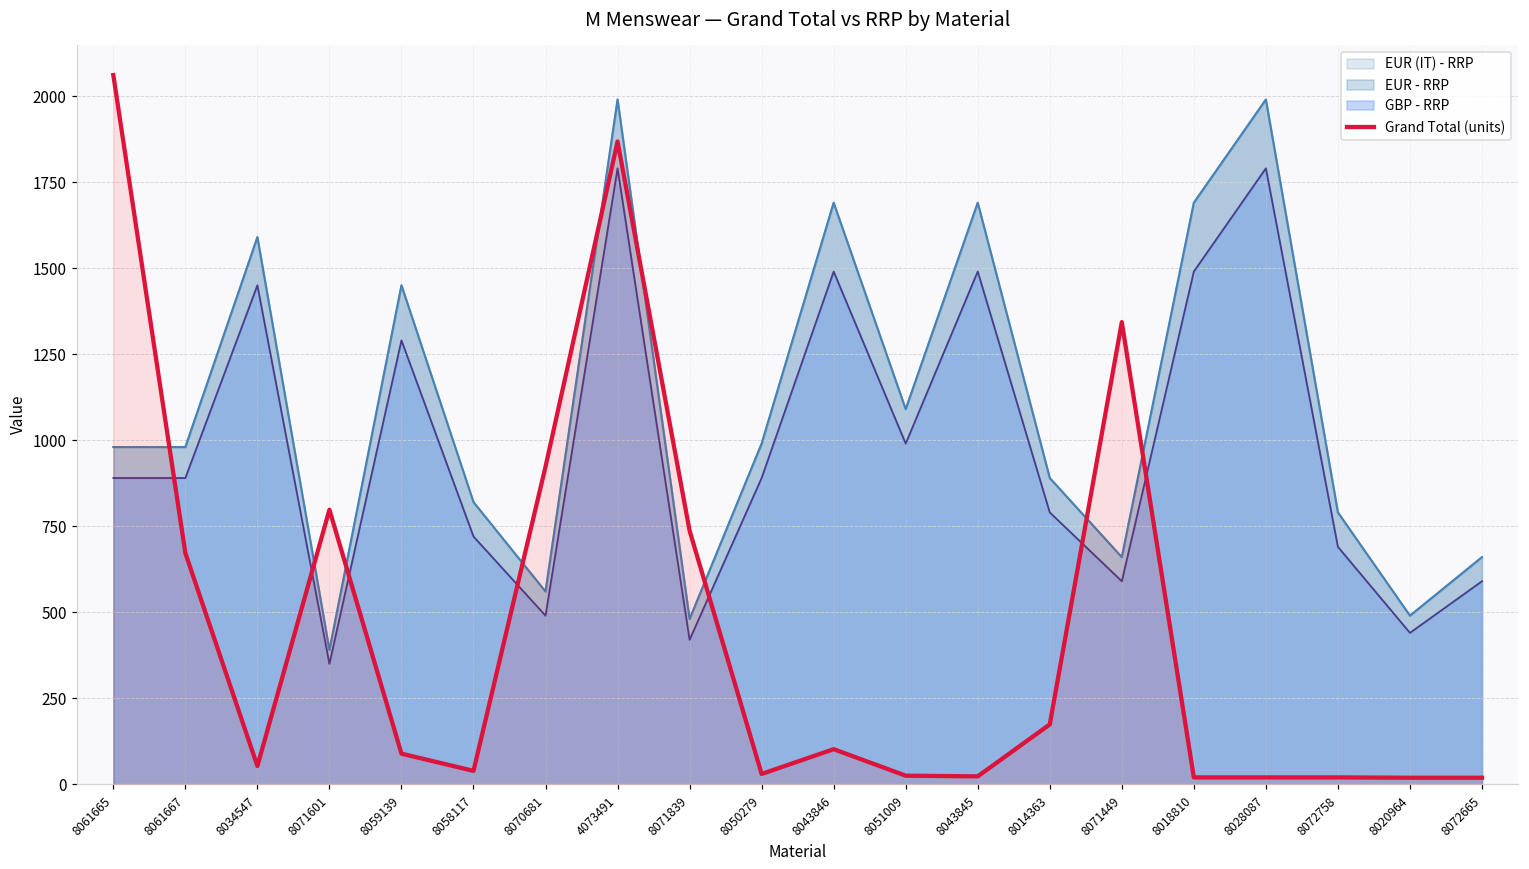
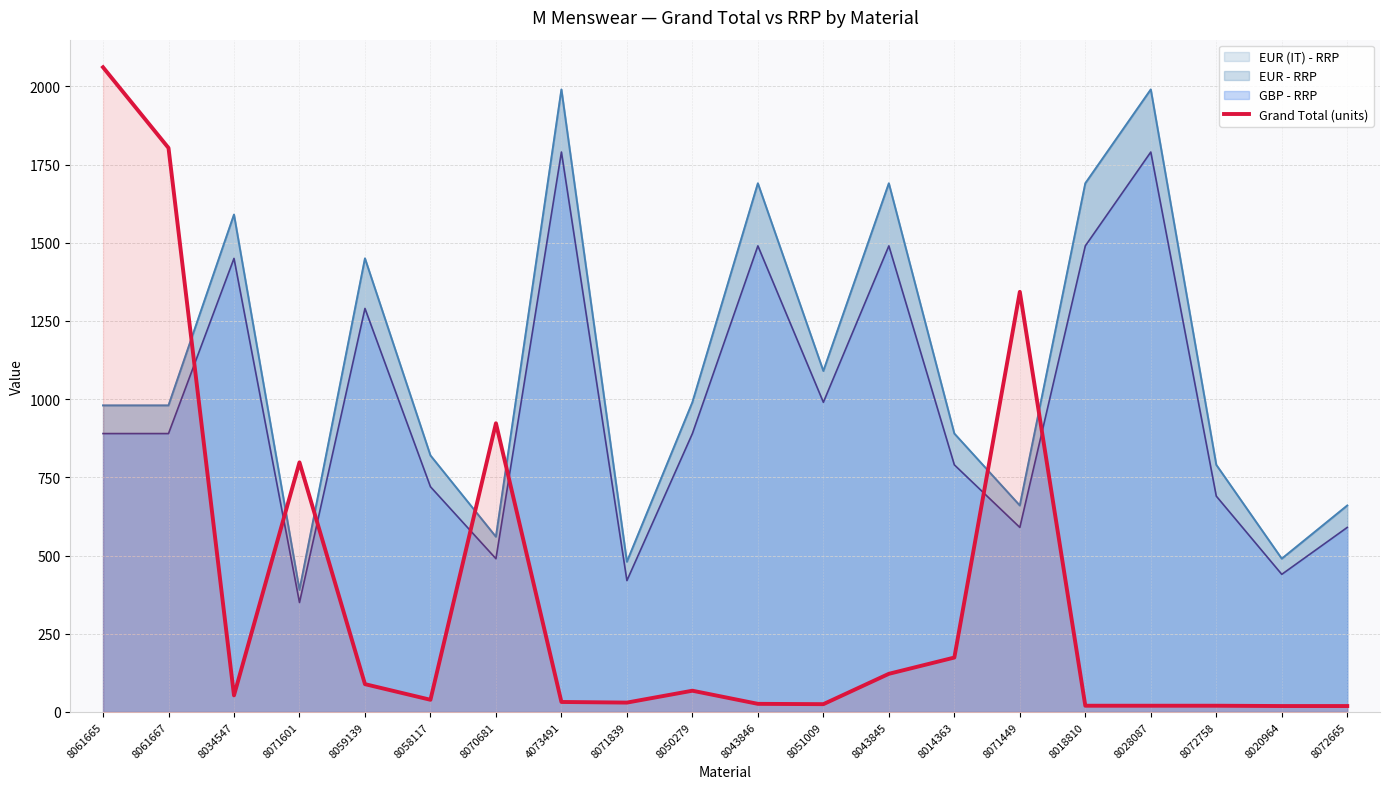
Grand Total (units), 8061667: 670 -> 1800
Grand Total (units), 4073491: 1870 -> 30
Grand Total (units), 8071839: 740 -> 30
Grand Total (units), 8050279: 30 -> 70
Grand Total (units), 8043846: 100 -> 30
Grand Total (units), 8043845: 20 -> 120
